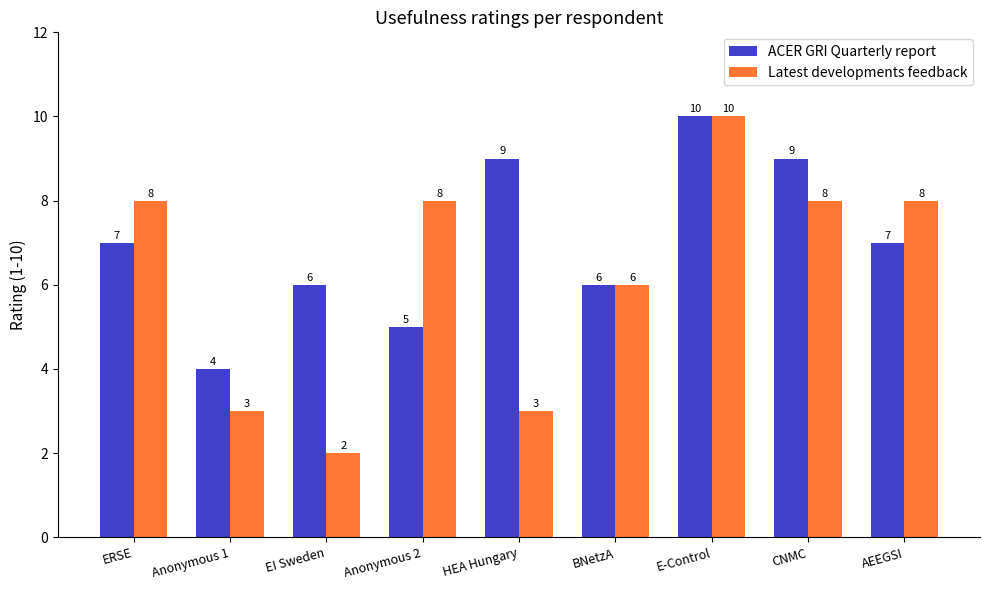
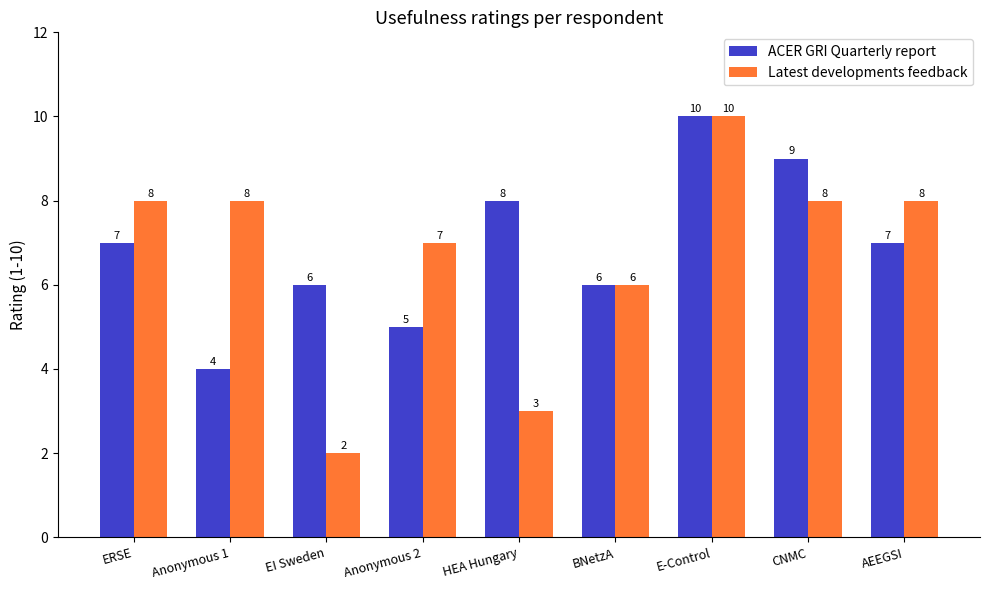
Latest developments feedback, Anonymous 1: 3 -> 8
Latest developments feedback, Anonymous 2: 8 -> 7
ACER GRI Quarterly report, HEA Hungary: 9 -> 8
